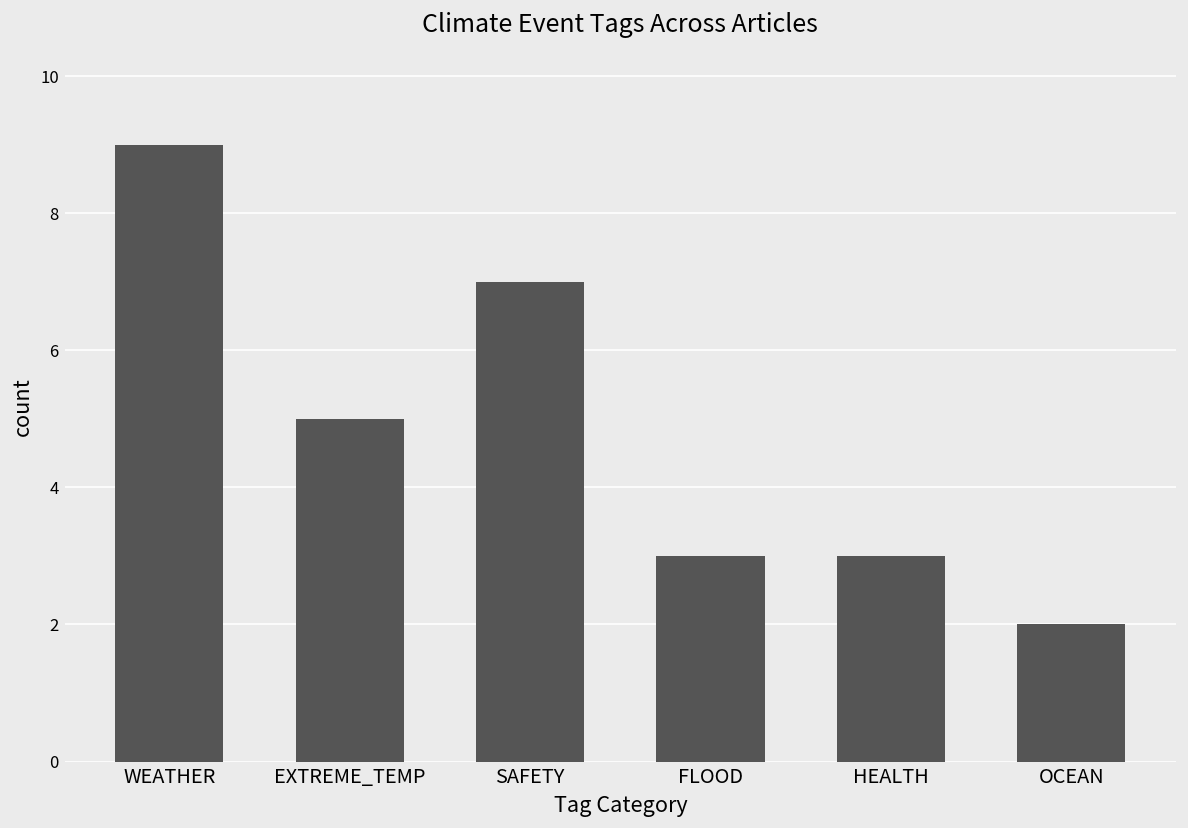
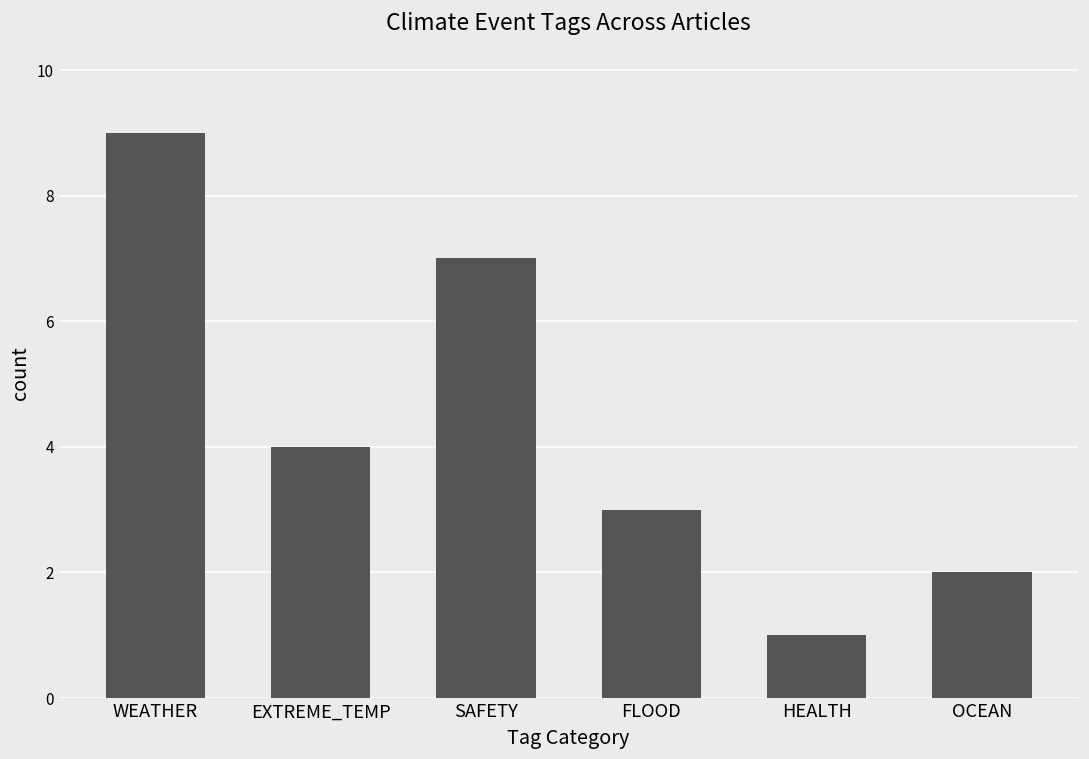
EXTREME_TEMP: 5 -> 4
HEALTH: 3 -> 1
